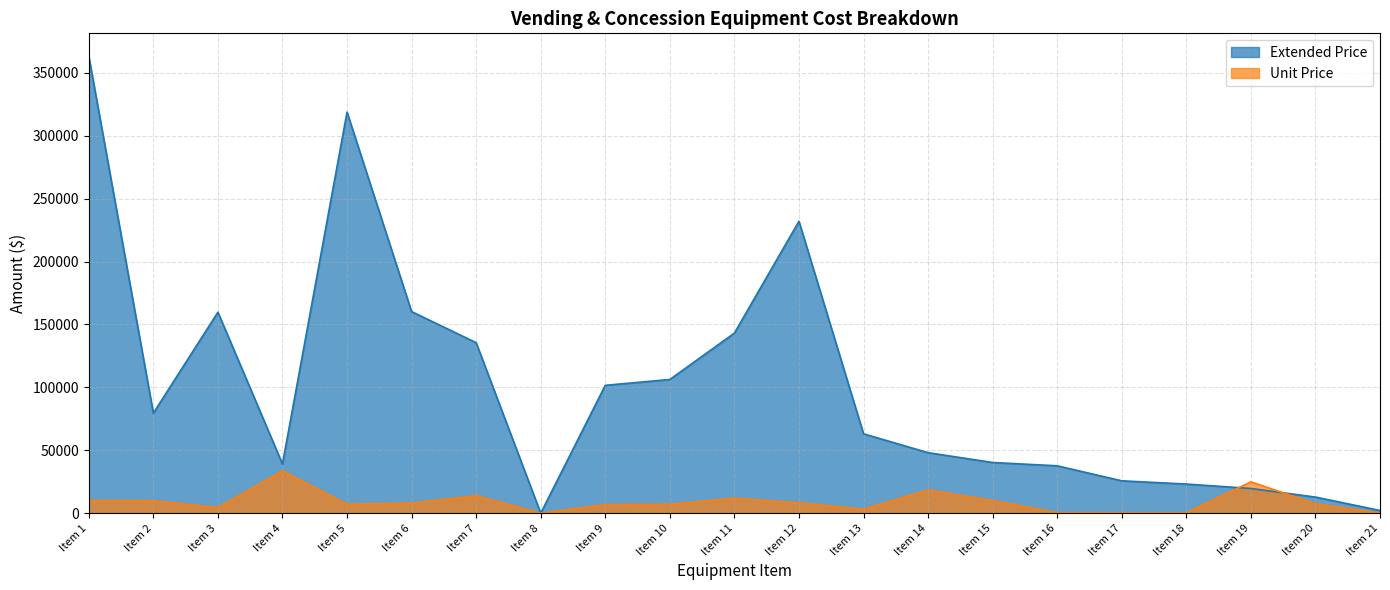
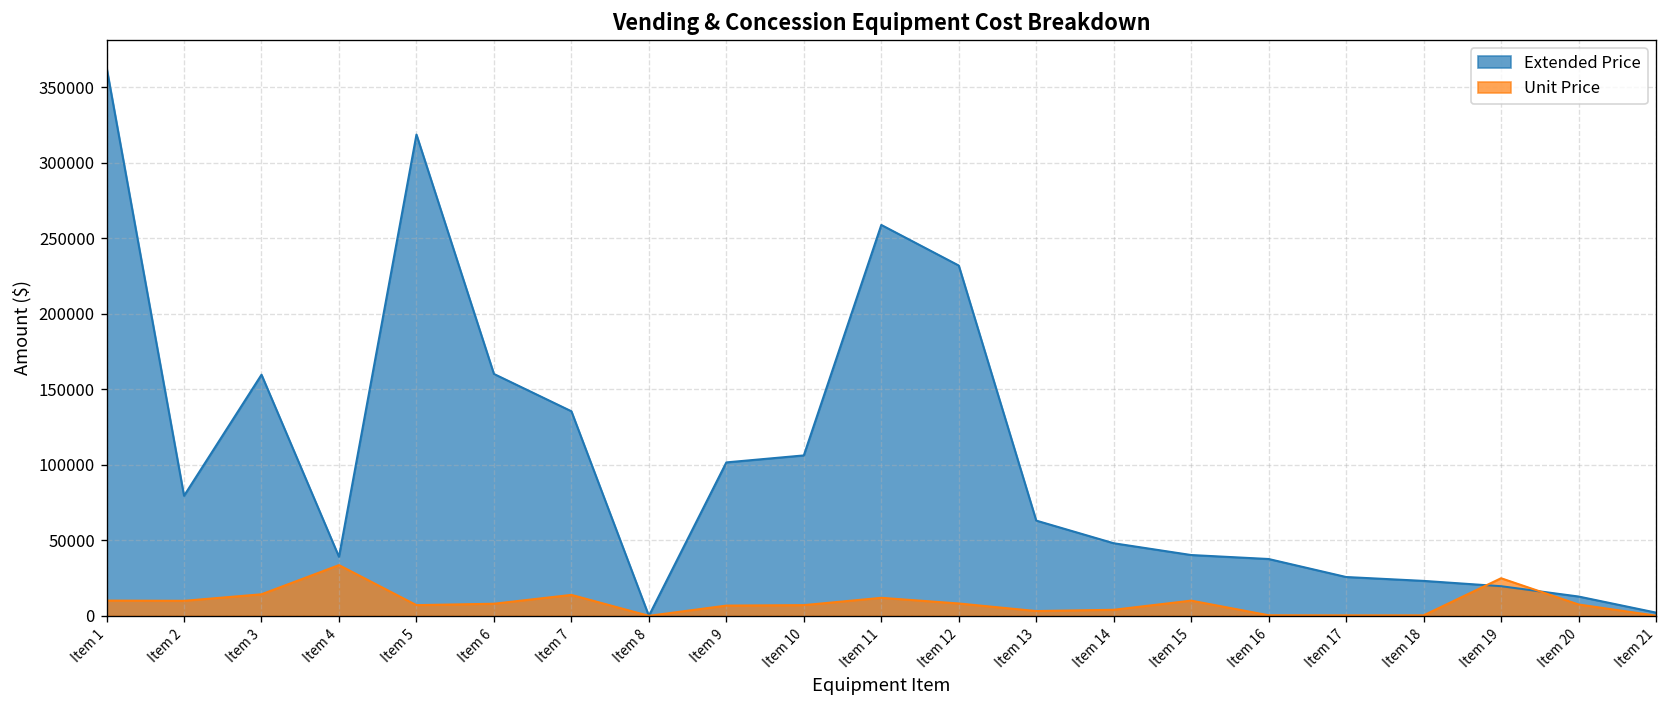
Unit Price, Item 3: 4000 -> 14000
Extended Price, Item 11: 143000 -> 259000
Unit Price, Item 14: 18000 -> 4000
